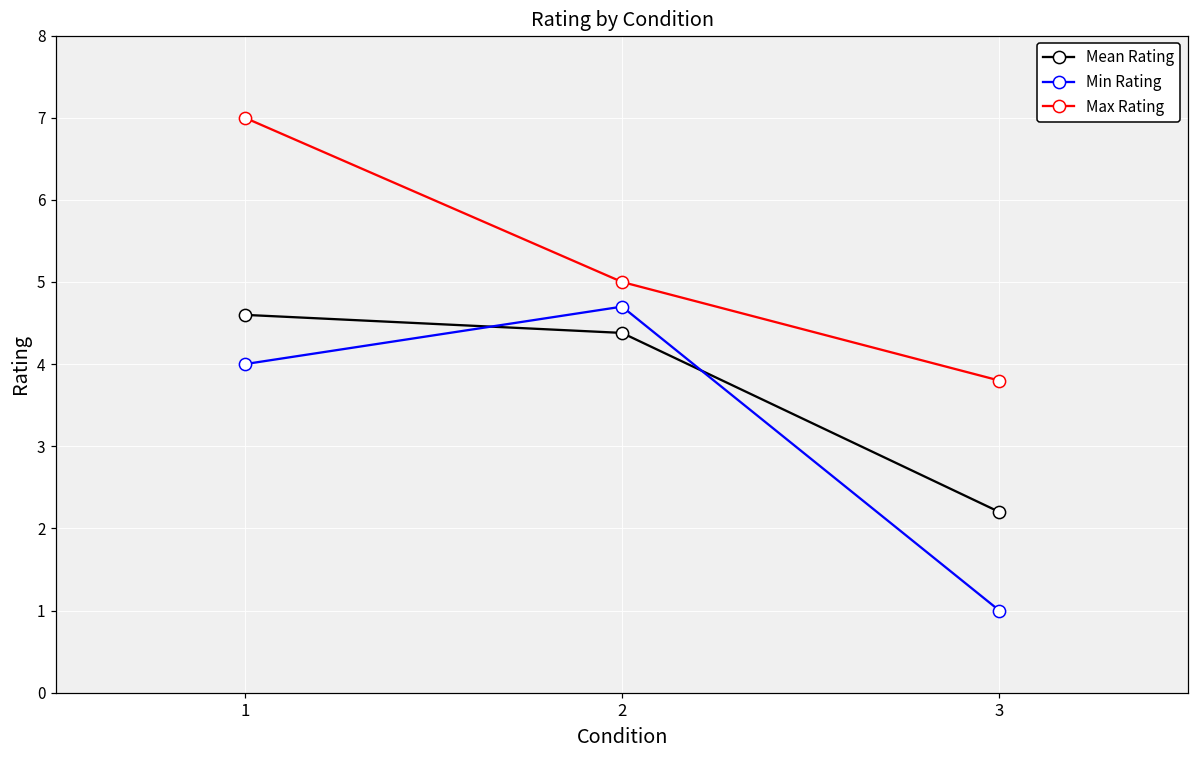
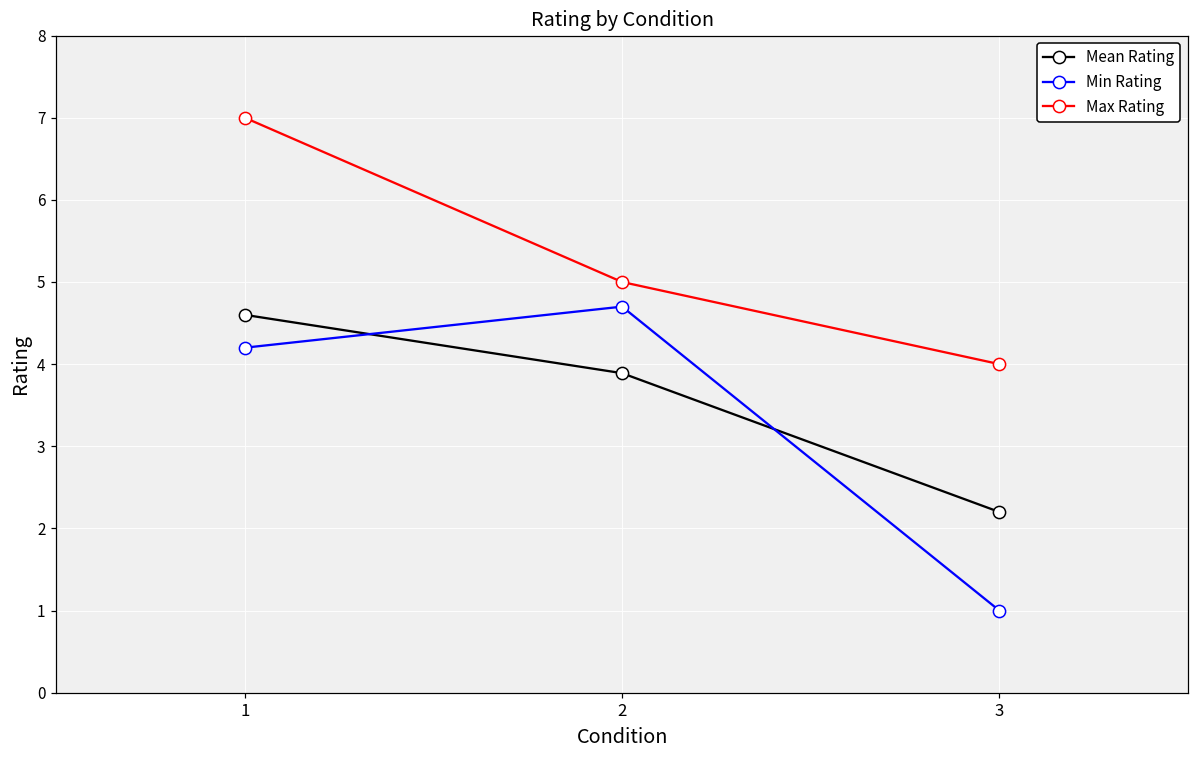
Min Rating, 1: 4.0 -> 4.2
Mean Rating, 2: 4.4 -> 3.9
Max Rating, 3: 3.8 -> 4.0
